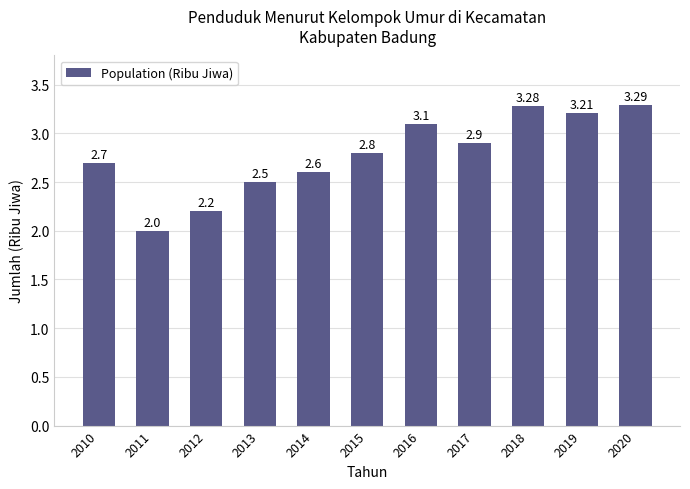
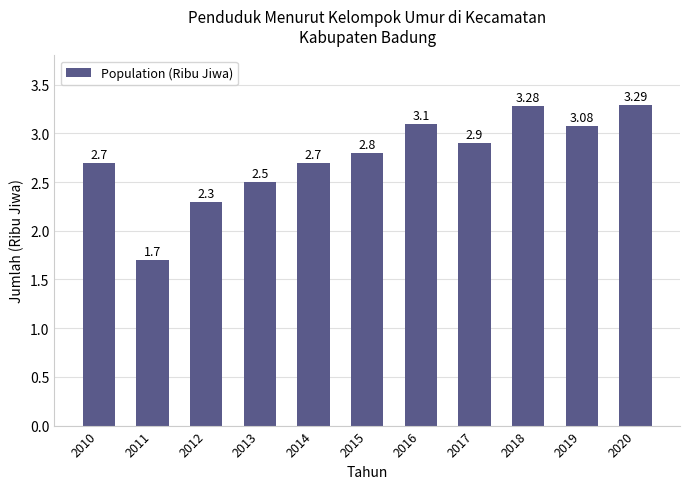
2011: 2.0 -> 1.7
2012: 2.2 -> 2.3
2014: 2.6 -> 2.7
2019: 3.21 -> 3.08
